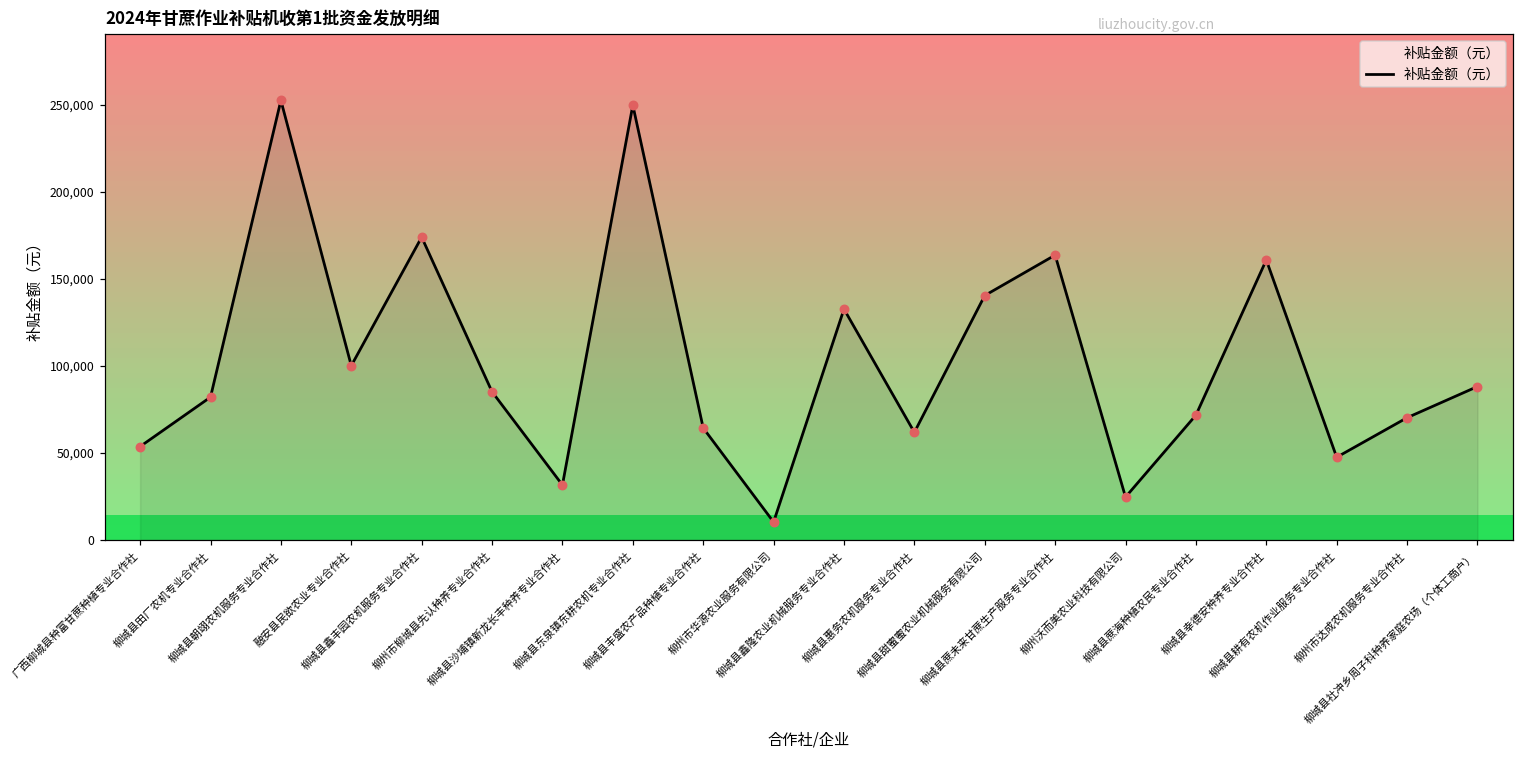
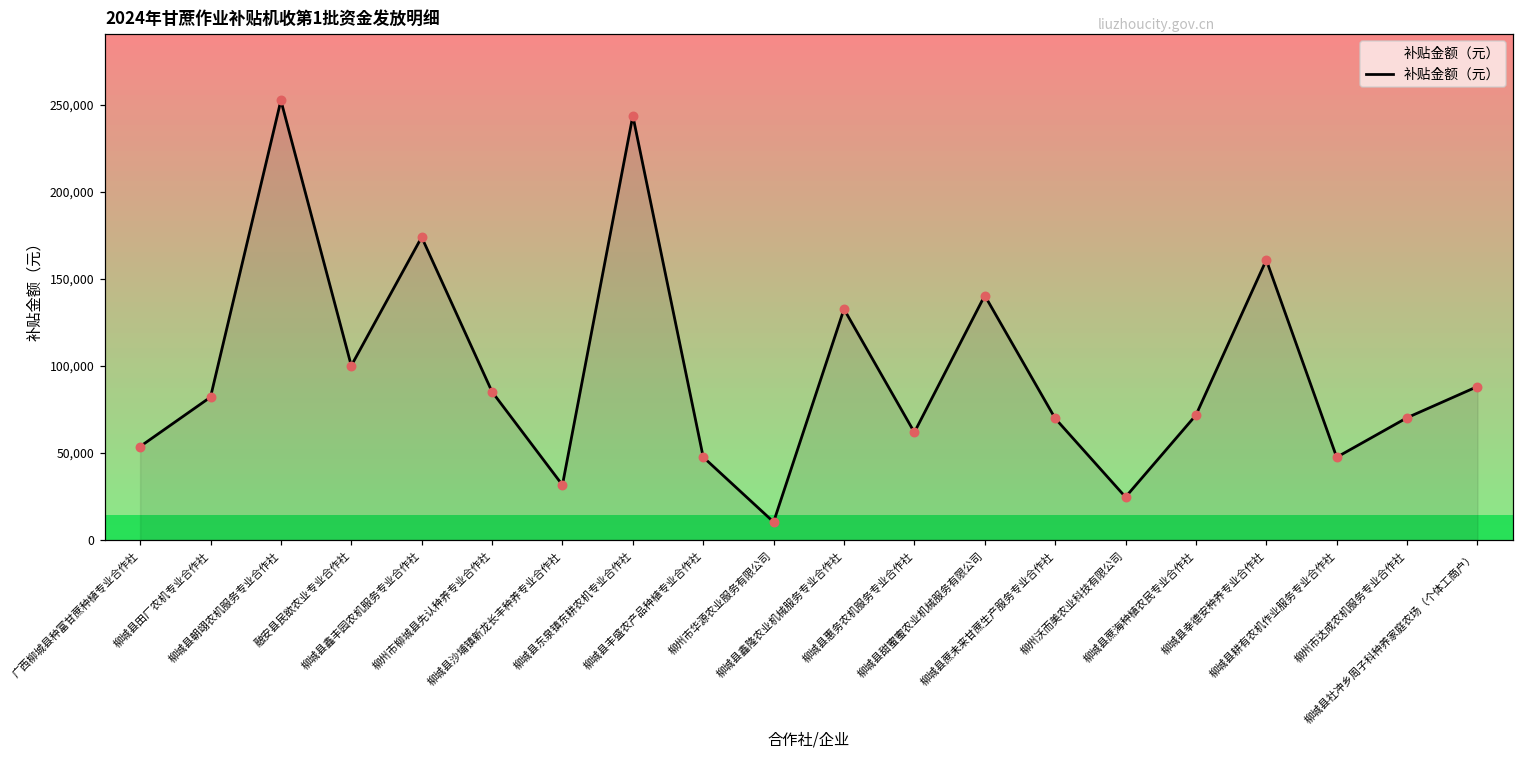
柳城县东泉镇东耕农机专业合作社: 250,000 -> 244,000
柳城县丰盛农产品种植专业合作社: 64,000 -> 48,000
柳城县蔗未来甘蔗生产服务专业合作社: 164,000 -> 70,000
